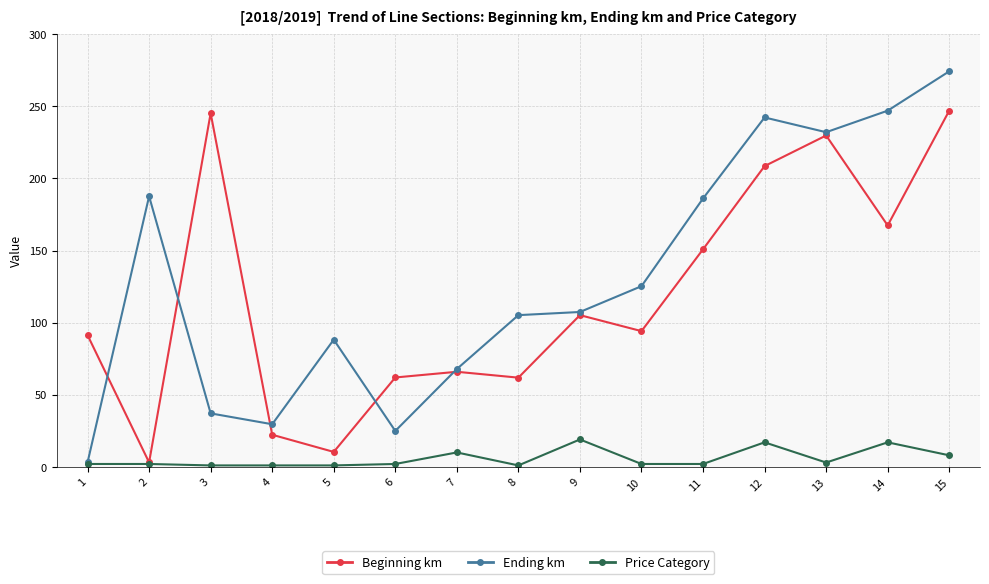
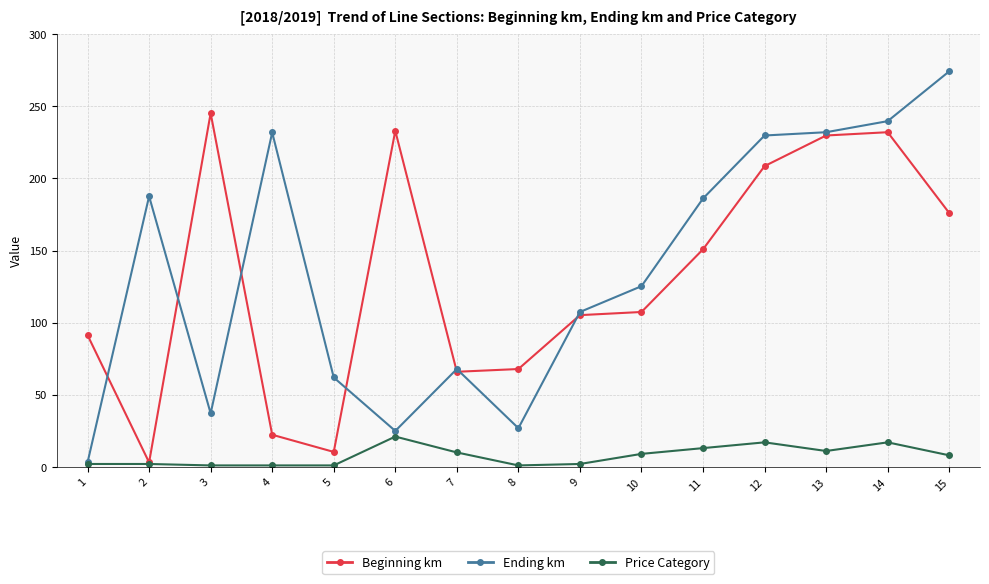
Ending km, 4: 30 -> 232
Ending km, 5: 88 -> 62
Beginning km, 6: 62 -> 233
Price Category, 6: 2 -> 21
Beginning km, 8: 62 -> 68
Ending km, 8: 105 -> 27
Price Category, 9: 19 -> 2
Beginning km, 10: 94 -> 107
Price Category, 10: 2 -> 9
Price Category, 11: 2 -> 13
Ending km, 12: 242 -> 230
Price Category, 13: 3 -> 11
Beginning km, 14: 167 -> 232
Ending km, 14: 247 -> 240
Beginning km, 15: 247 -> 176
